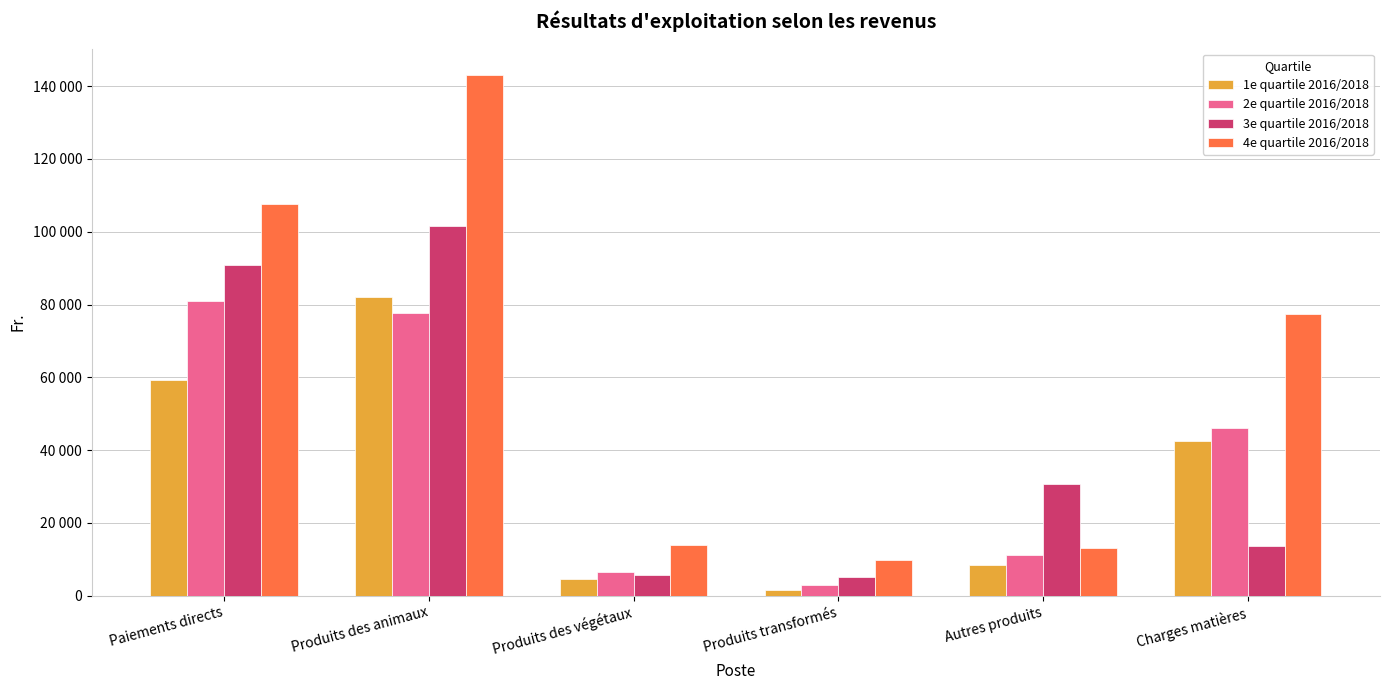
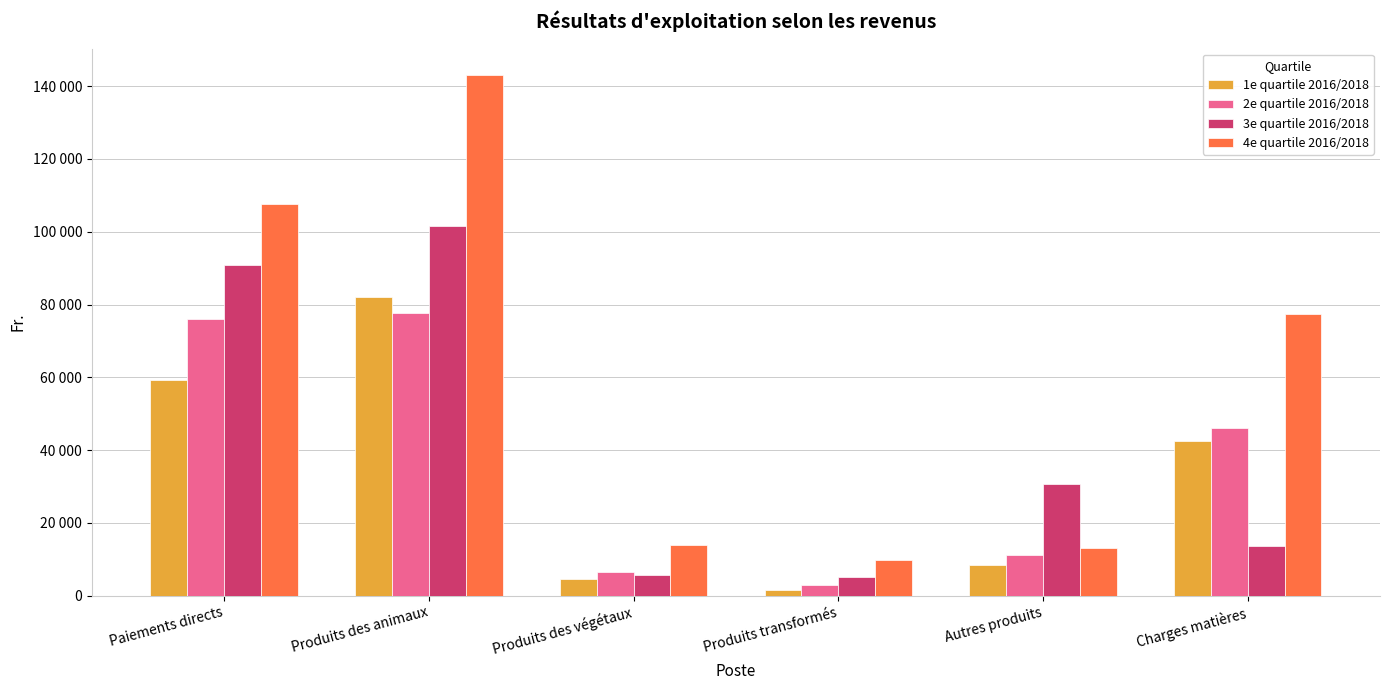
2e quartile 2016/2018, Paiements directs: 81000 -> 76000
